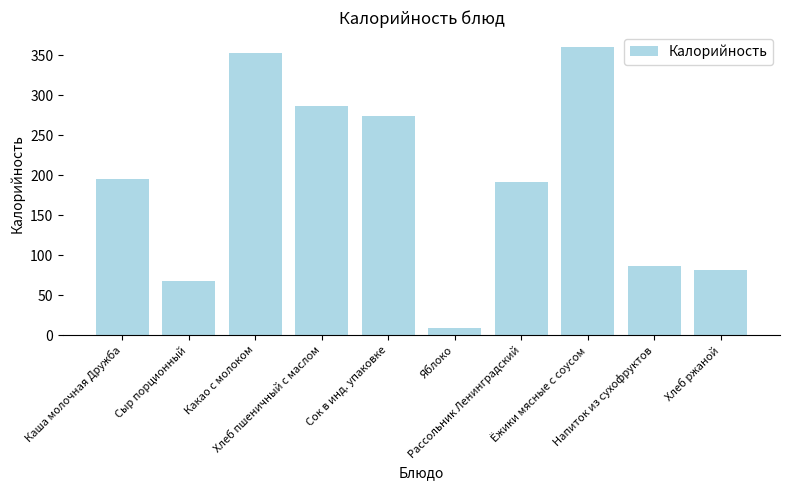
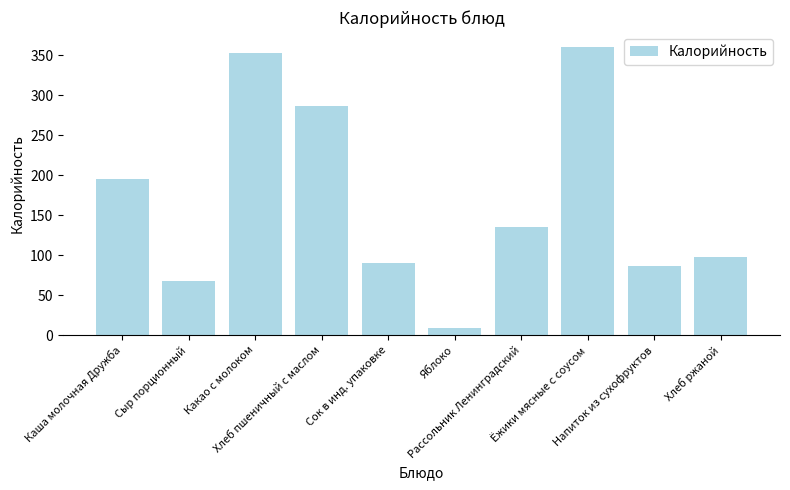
Сок в инд. упаковке: 270 -> 90
Рассольник Ленинградский: 190 -> 140
Хлеб ржаной: 80 -> 100
